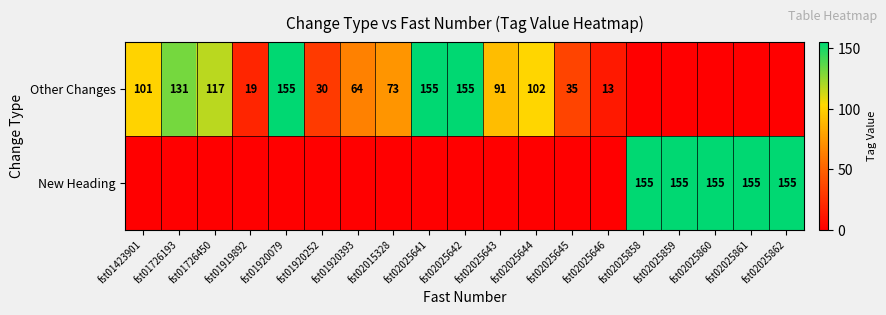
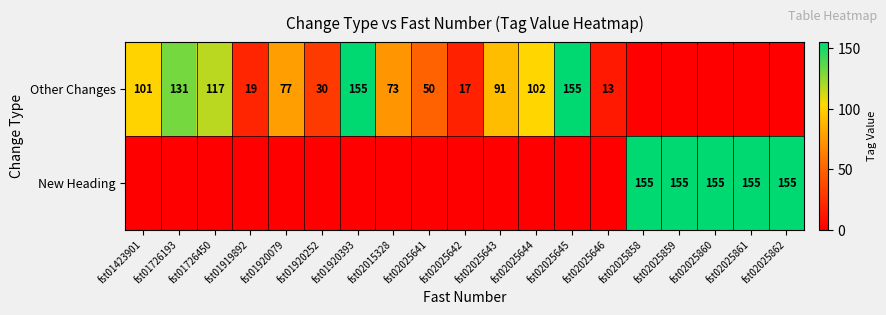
Other Changes, fst01920079: 155 -> 77
Other Changes, fst01920393: 64 -> 155
Other Changes, fst02025641: 155 -> 50
Other Changes, fst02025642: 155 -> 17
Other Changes, fst02025645: 35 -> 155
